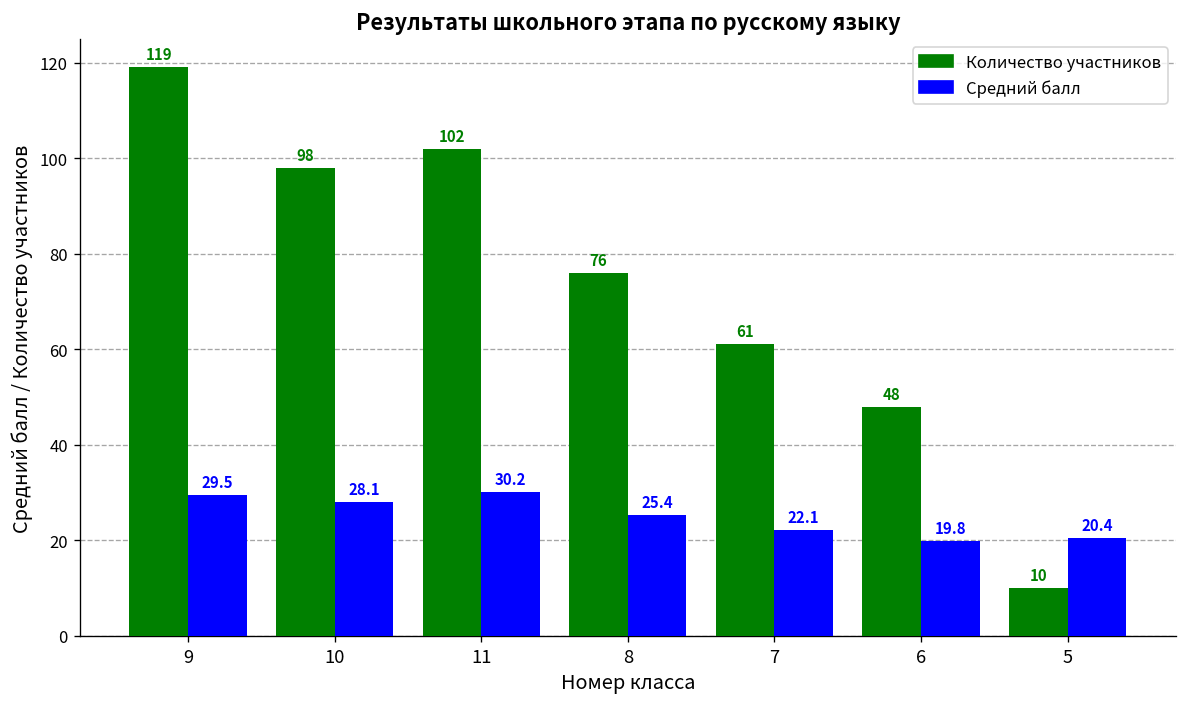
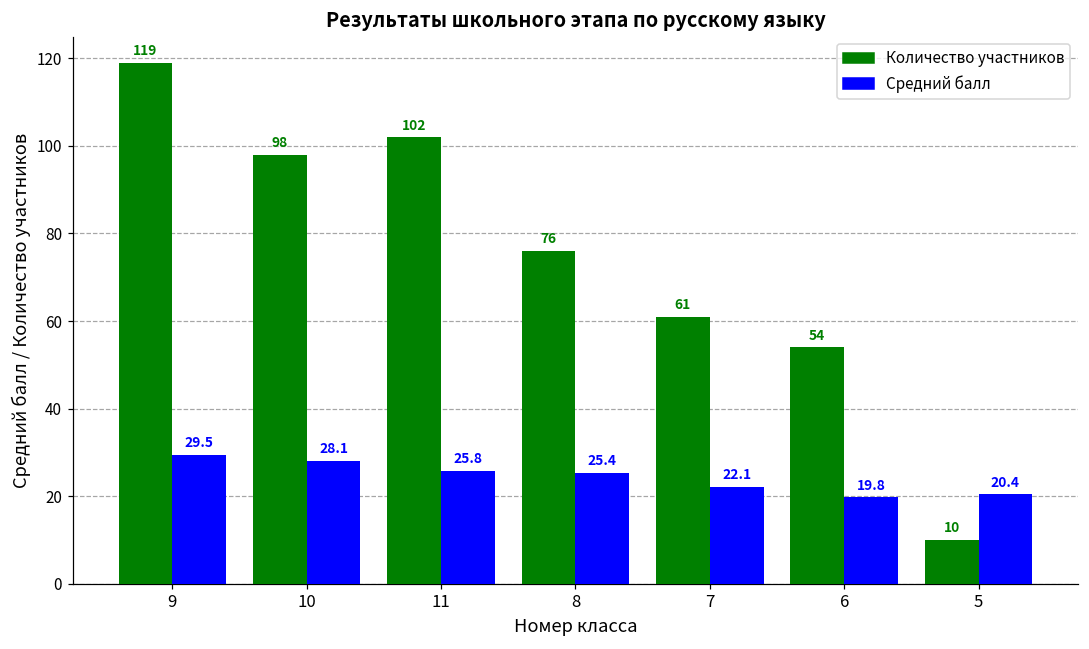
Средний балл, 11: 30.2 -> 25.8
Количество участников, 6: 48 -> 54
